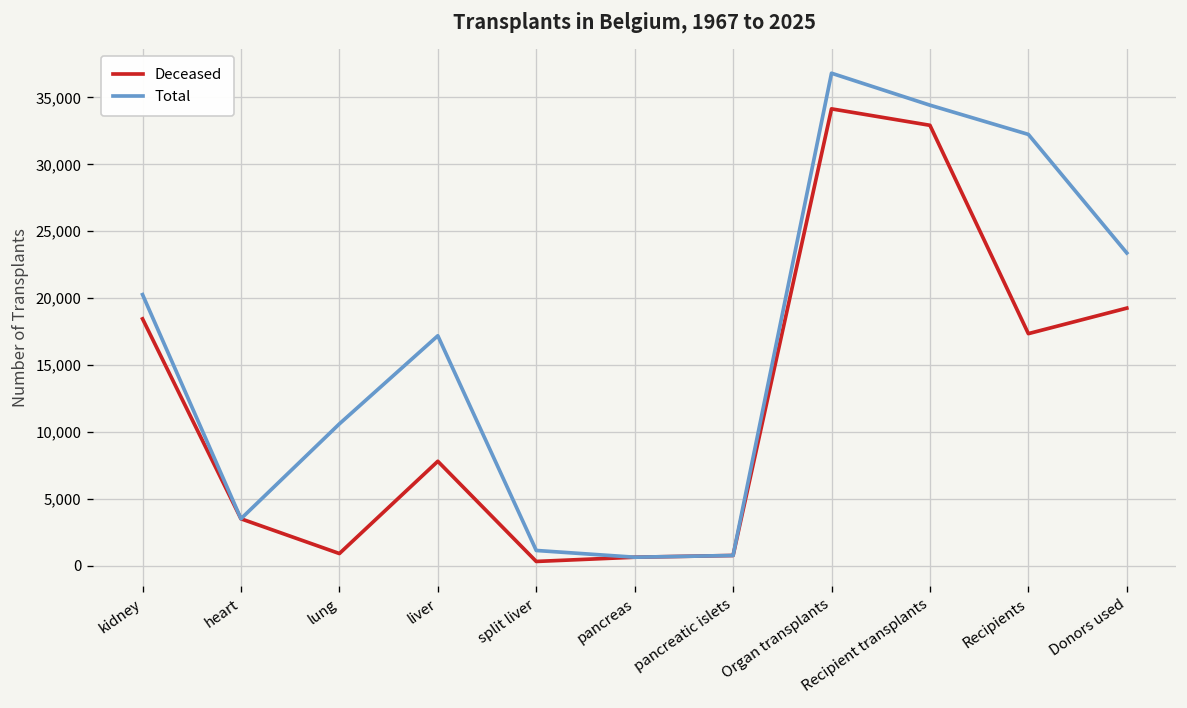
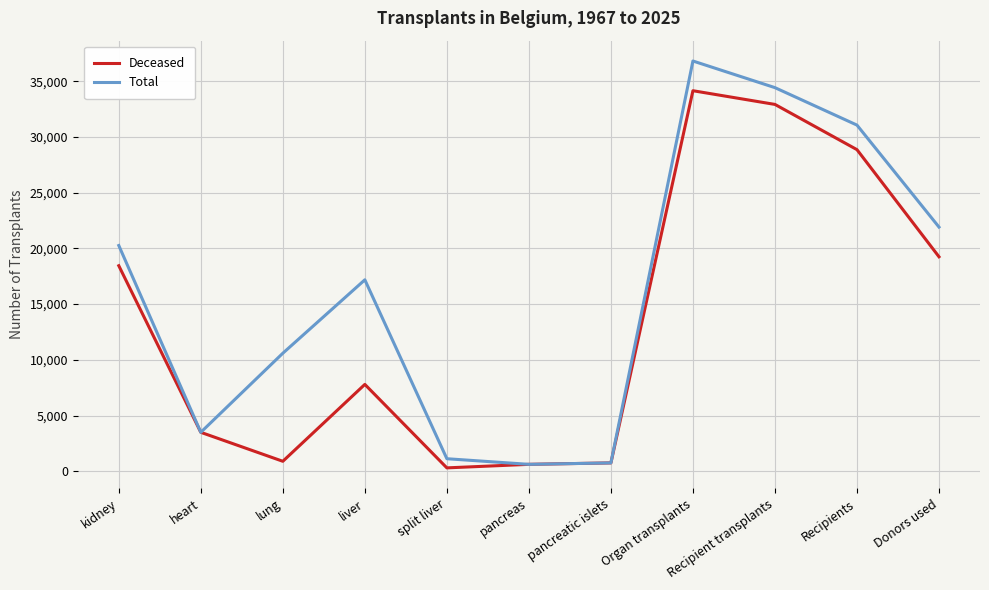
Deceased, Recipients: 17,300 -> 28,900
Total, Recipients: 32,200 -> 31,100
Total, Donors used: 23,400 -> 21,900
